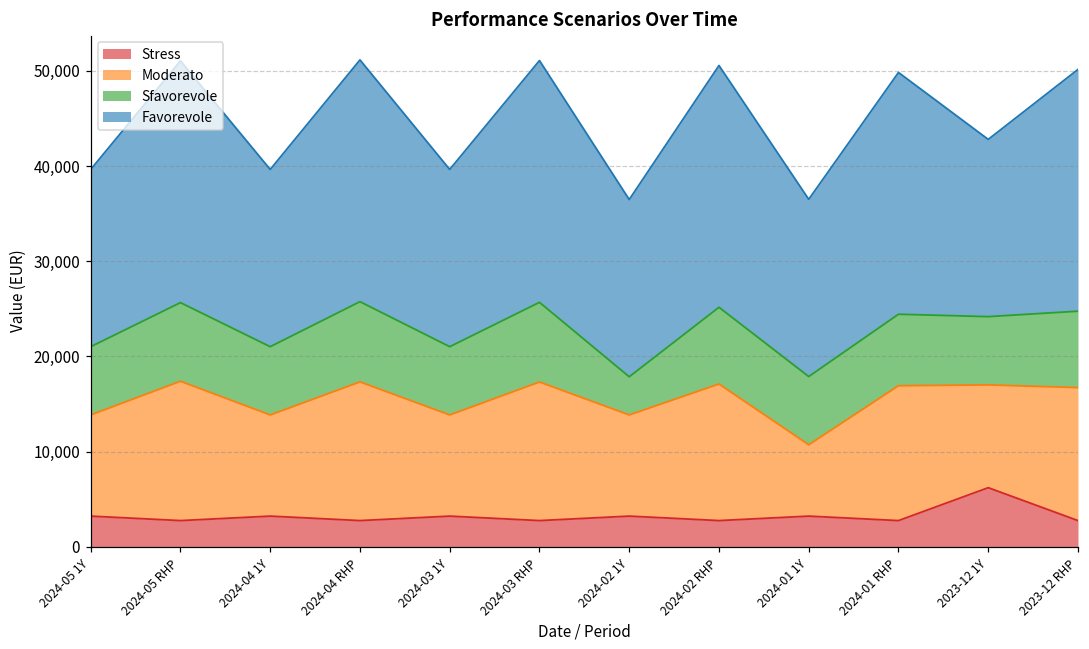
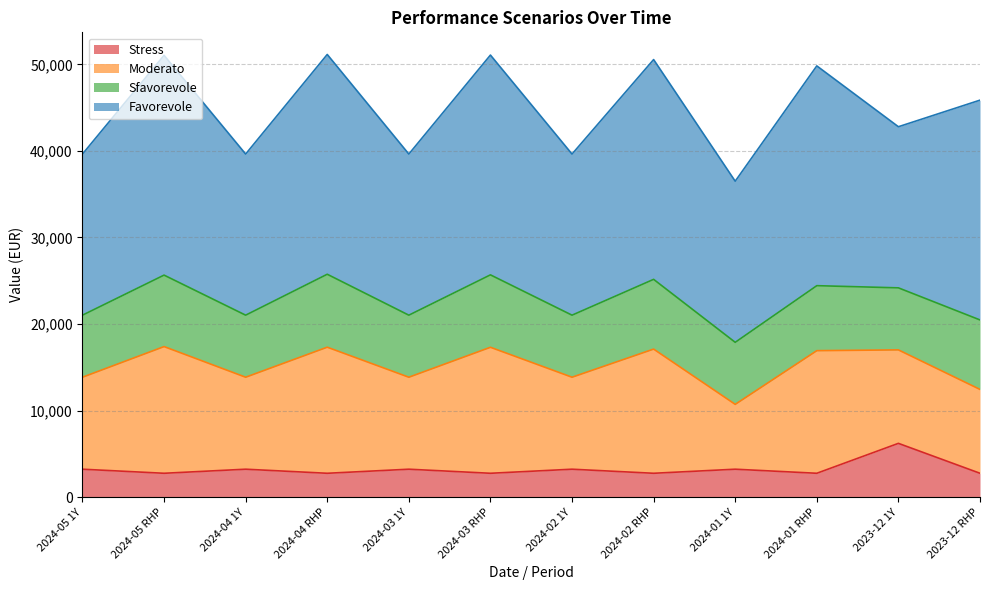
Sfavorevole, 2024-02 1Y: 4,000 -> 7,000
Moderato, 2023-12 RHP: 14,000 -> 10,000
